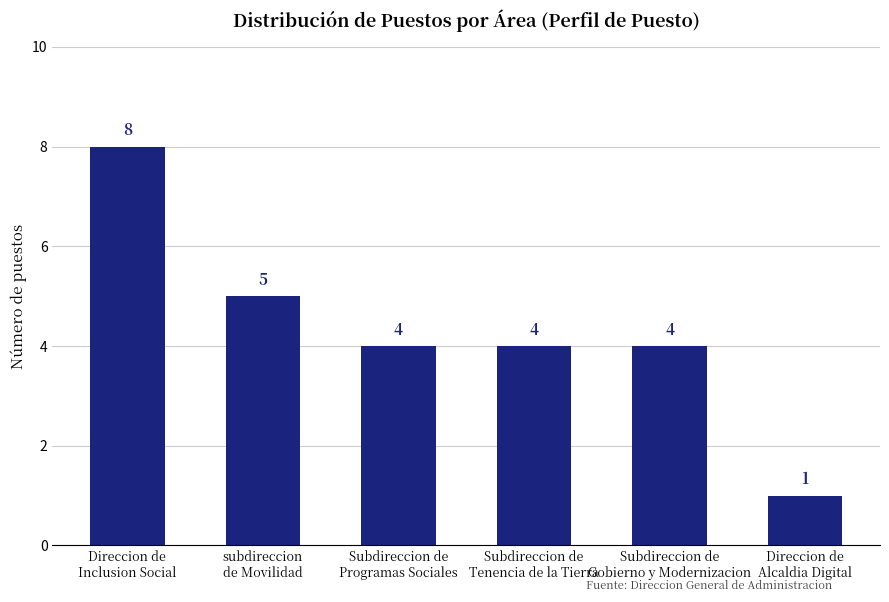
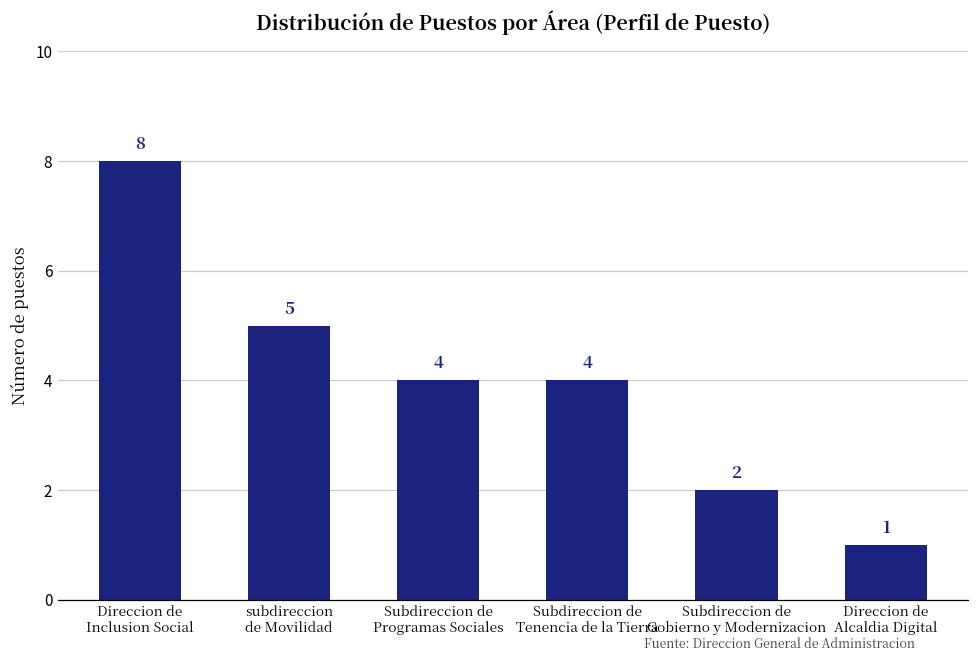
Subdireccion de Gobierno y Modernizacion: 4 -> 2
